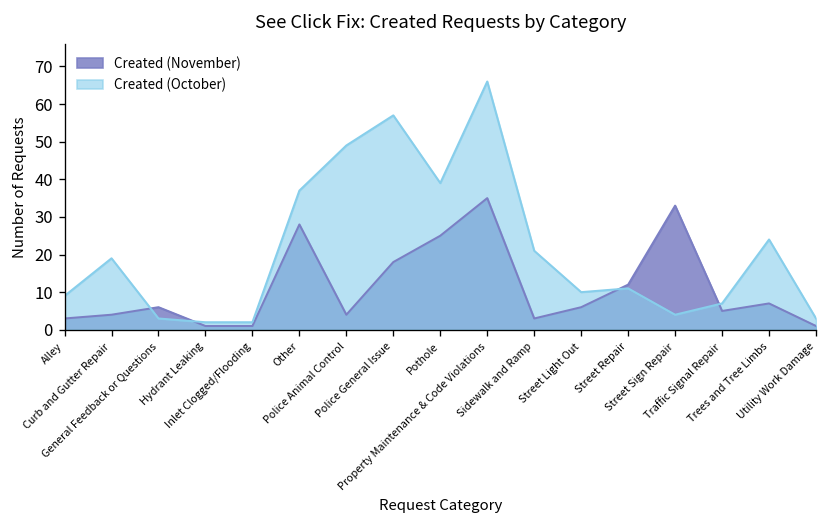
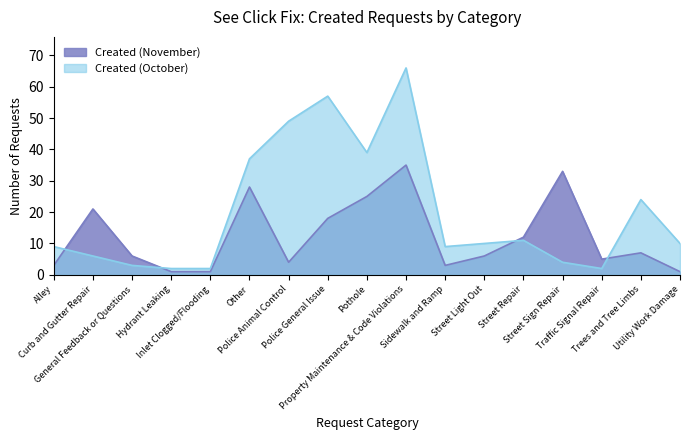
Created (November), Curb and Gutter Repair: 4 -> 21
Created (October), Curb and Gutter Repair: 19 -> 6
Created (October), Sidewalk and Ramp: 21 -> 9
Created (October), Traffic Signal Repair: 7 -> 2
Created (October), Utility Work Damage: 3 -> 10
